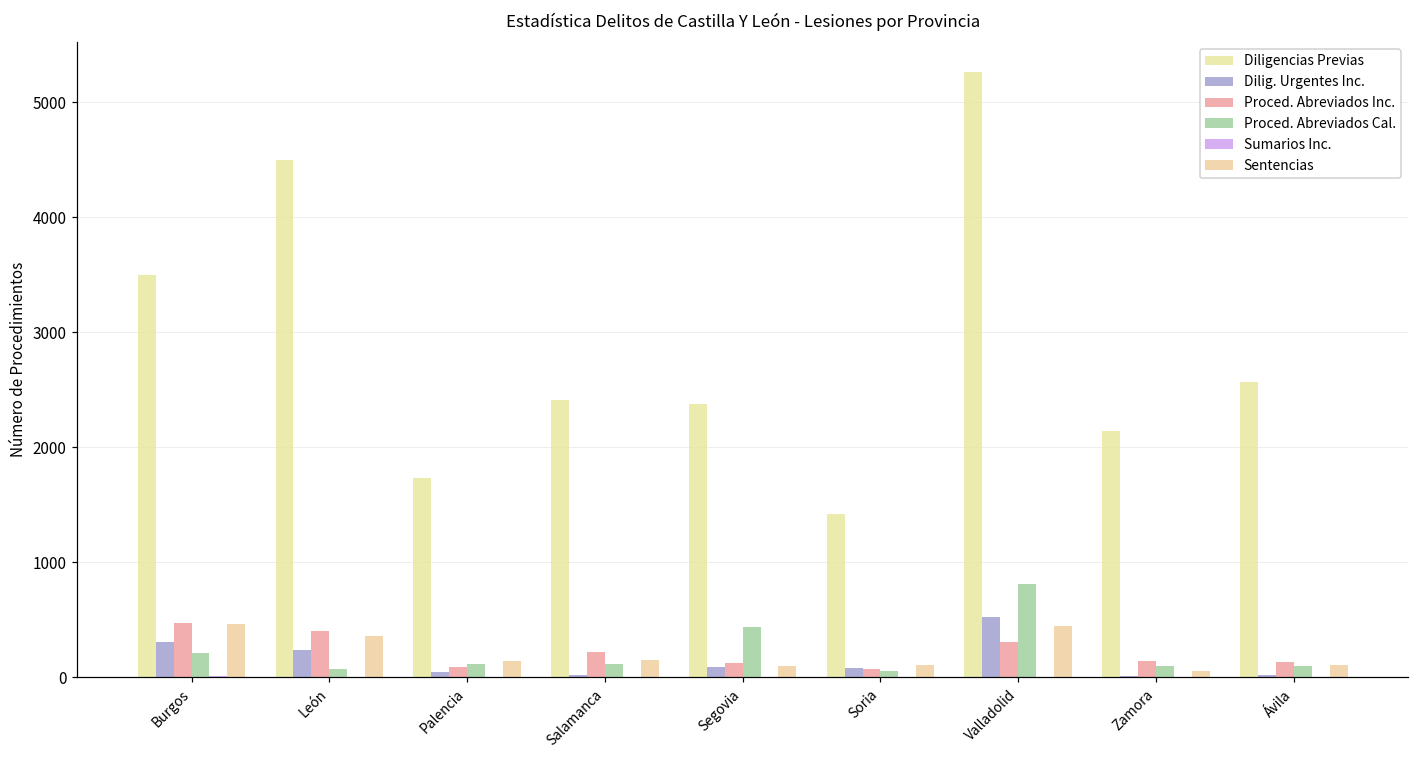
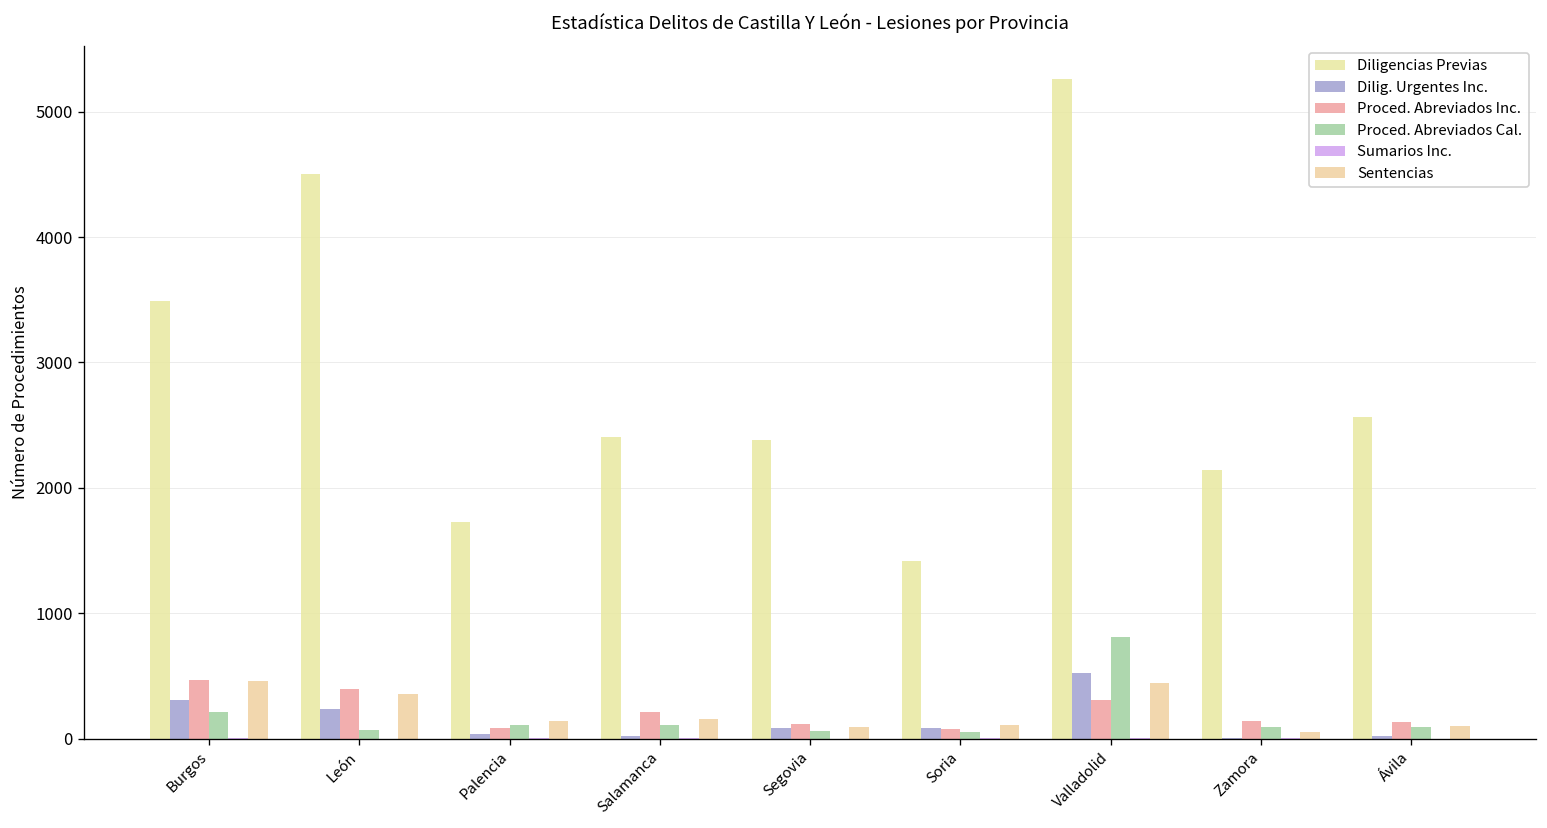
Proced. Abreviados Cal., Segovia: 440 -> 60
